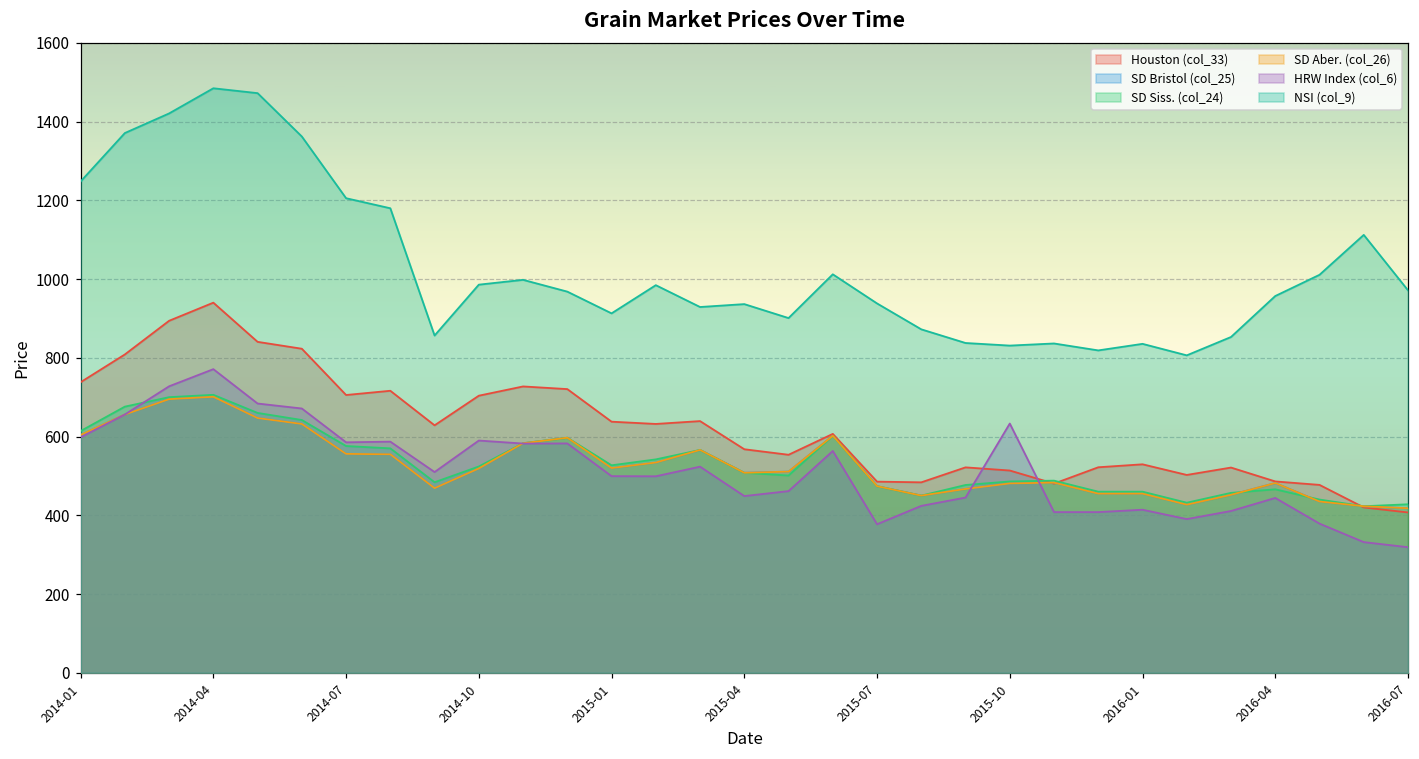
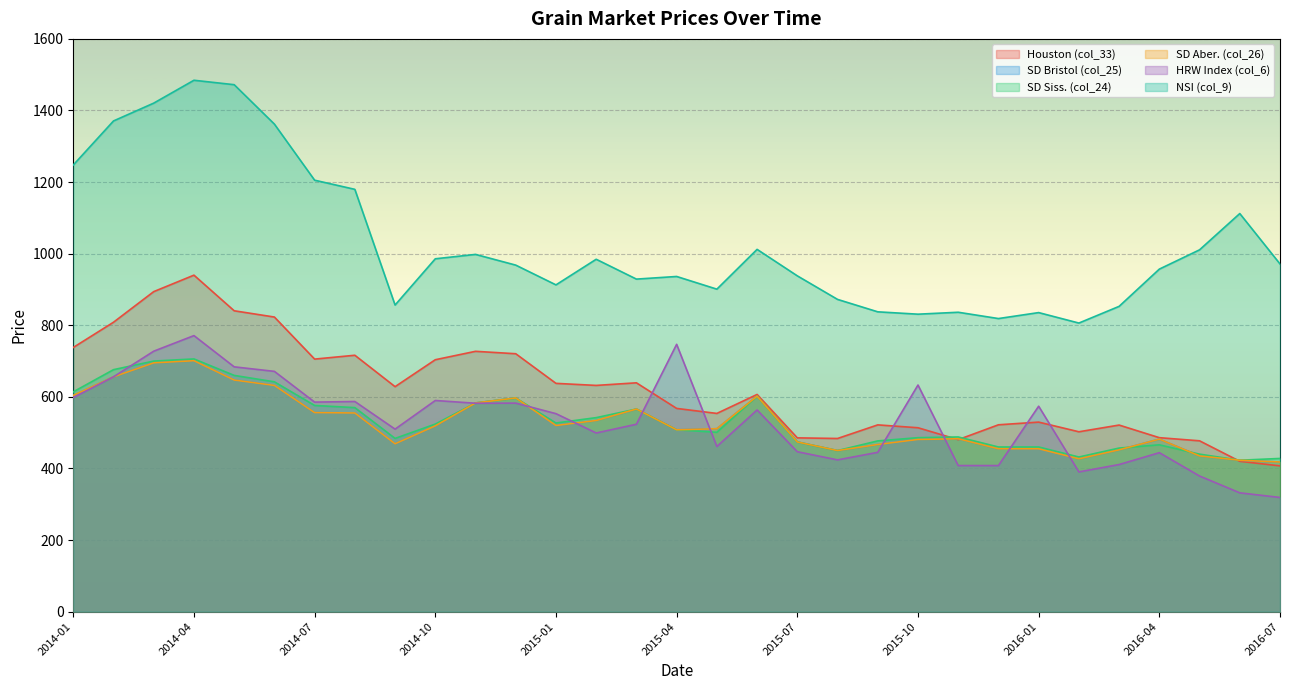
HRW Index (col_6), 2015-01: 500 -> 550
HRW Index (col_6), 2015-04: 450 -> 750
HRW Index (col_6), 2015-07: 380 -> 450
HRW Index (col_6), 2016-01: 410 -> 570
